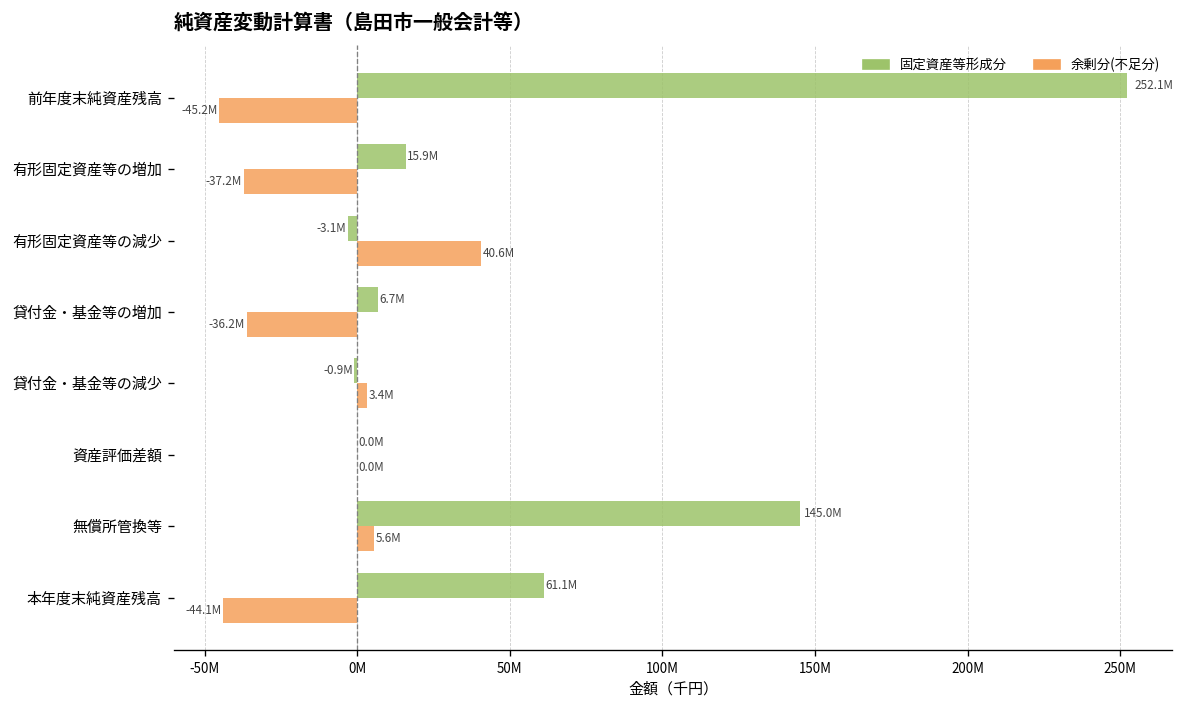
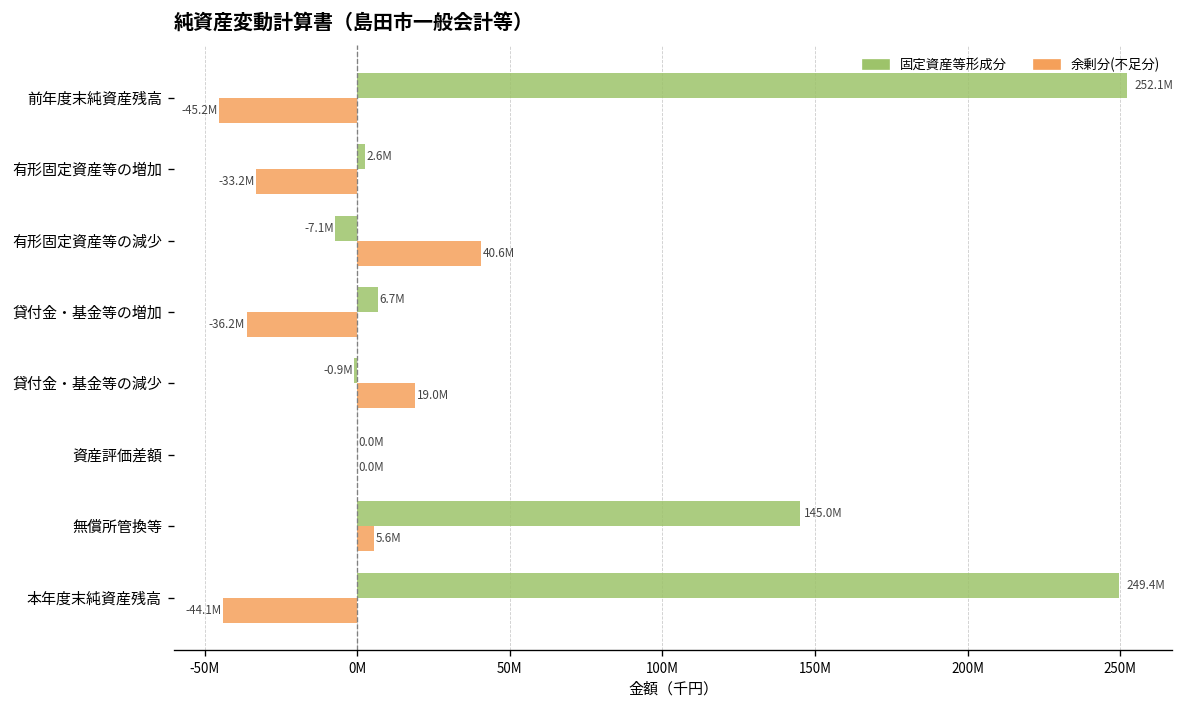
固定資産等形成分, 有形固定資産等の増加: 15.9M -> 2.6M
余剰分(不足分), 有形固定資産等の増加: -37.2M -> -33.2M
固定資産等形成分, 有形固定資産等の減少: -3.1M -> -7.1M
余剰分(不足分), 貸付金・基金等の減少: 3.4M -> 19.0M
固定資産等形成分, 本年度末純資産残高: 61.1M -> 249.4M
